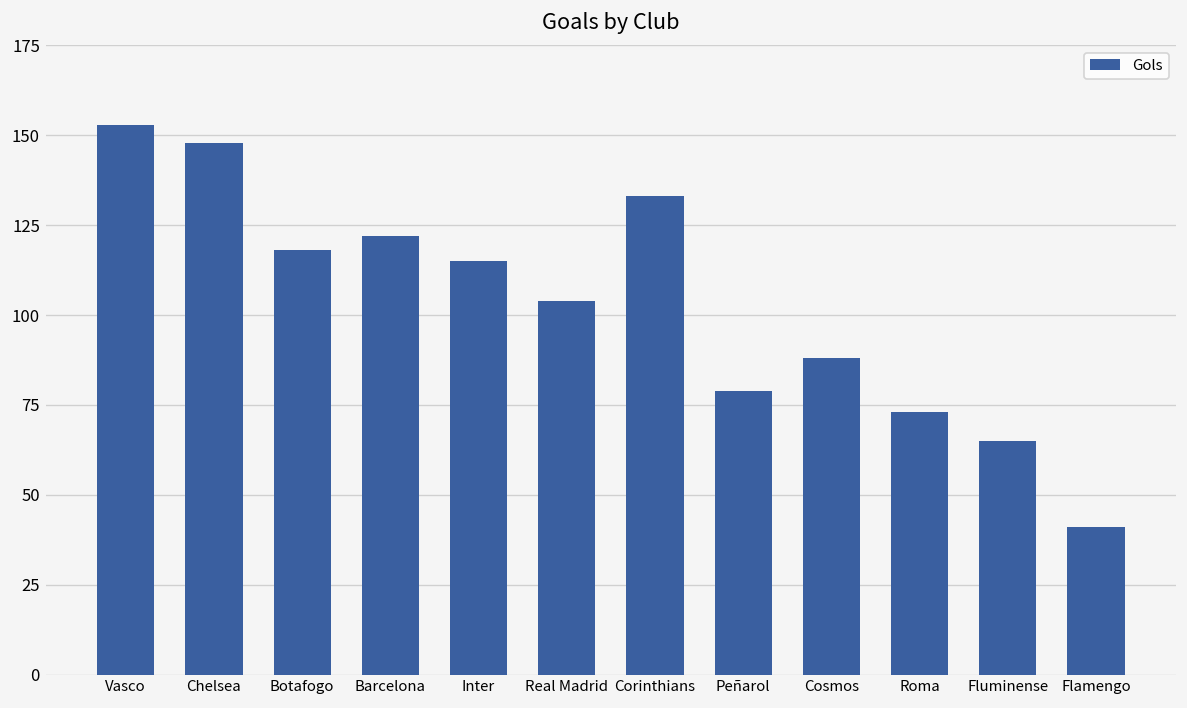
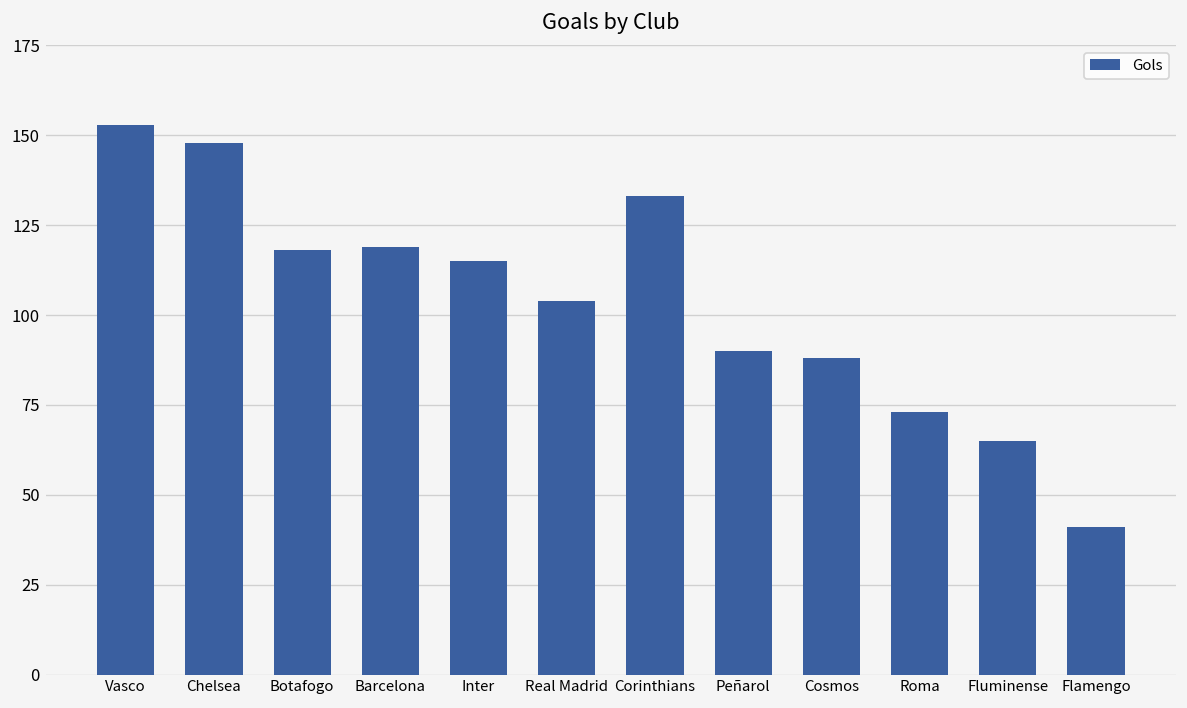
Barcelona: 122 -> 119
Peñarol: 79 -> 90
